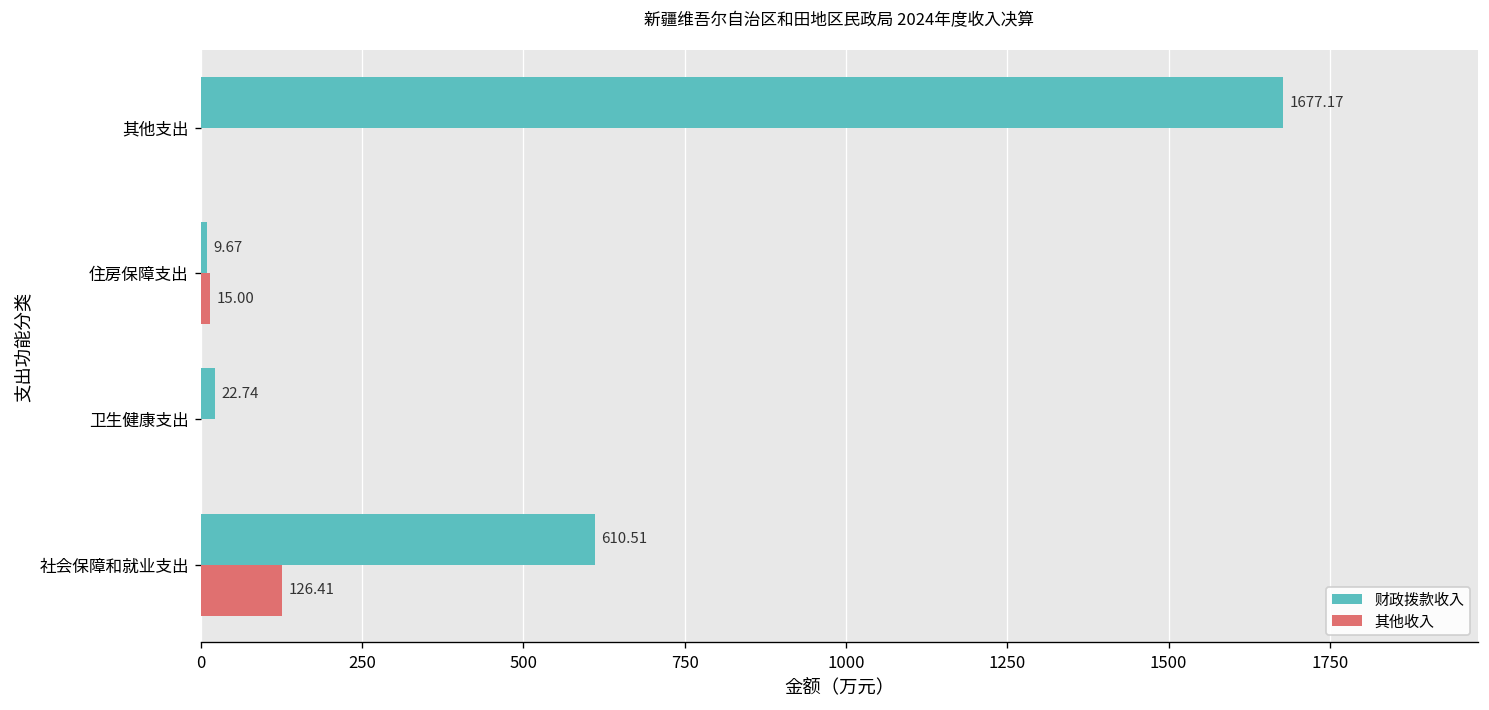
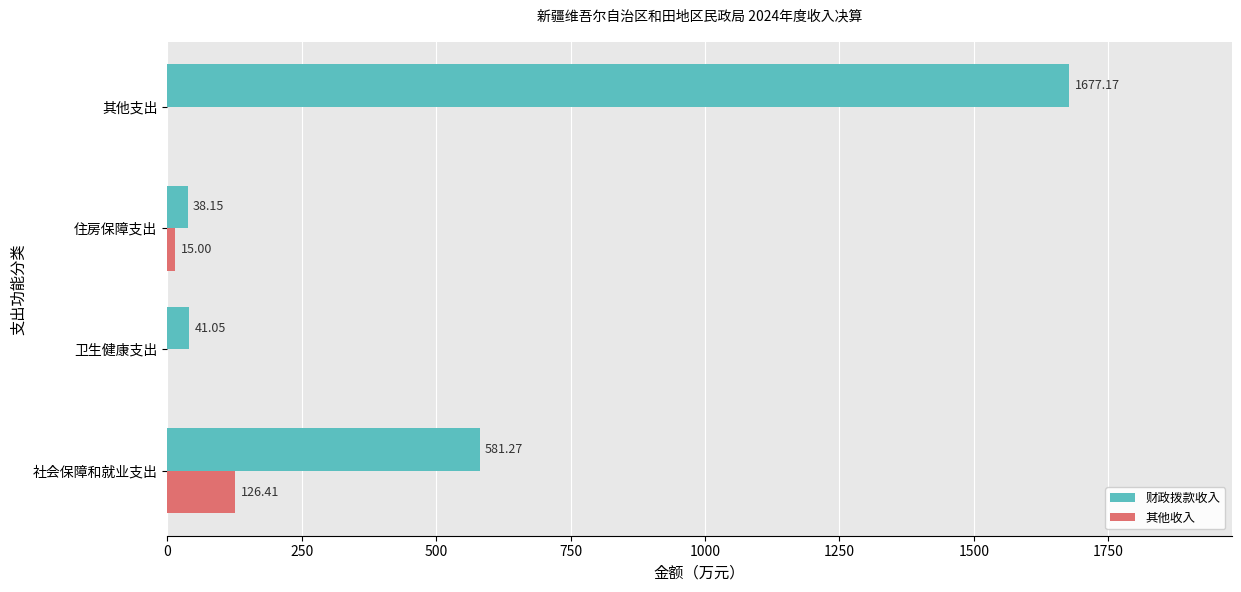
财政拨款收入, 住房保障支出: 9.67 -> 38.15
财政拨款收入, 卫生健康支出: 22.74 -> 41.05
财政拨款收入, 社会保障和就业支出: 610.51 -> 581.27
